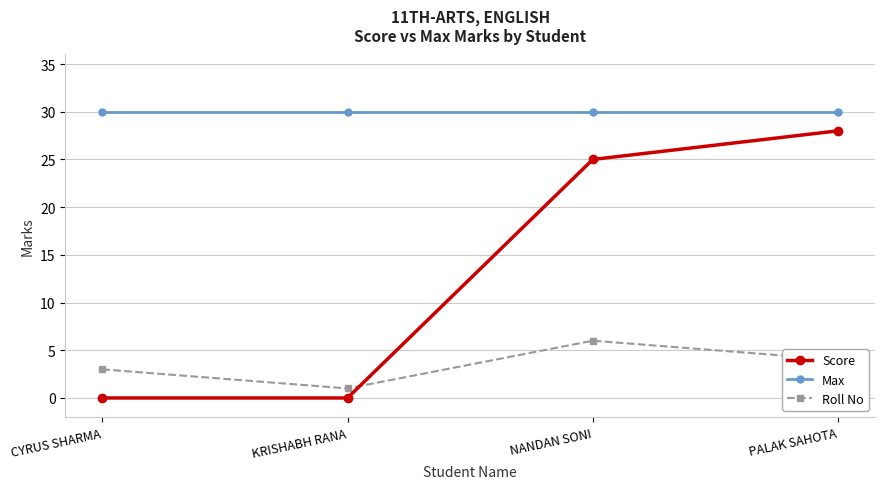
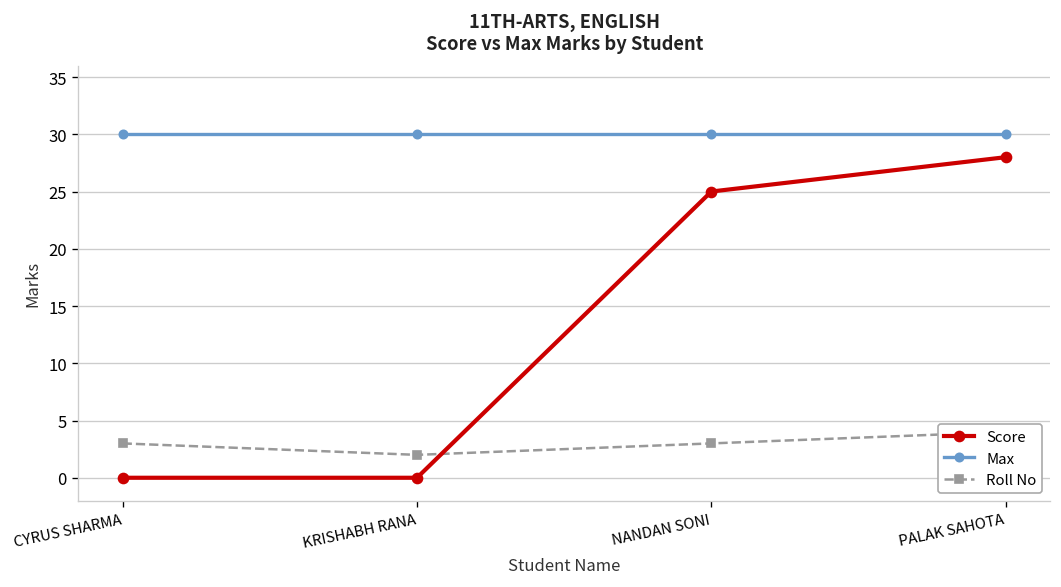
Roll No, KRISHABH RANA: 1 -> 2
Roll No, NANDAN SONI: 6 -> 3
